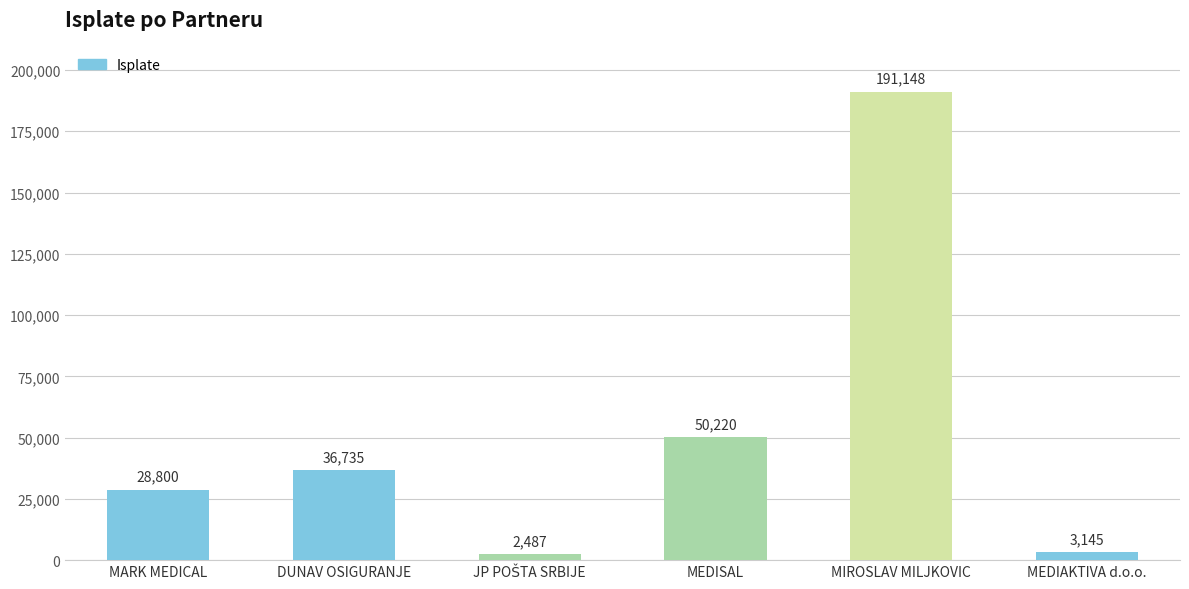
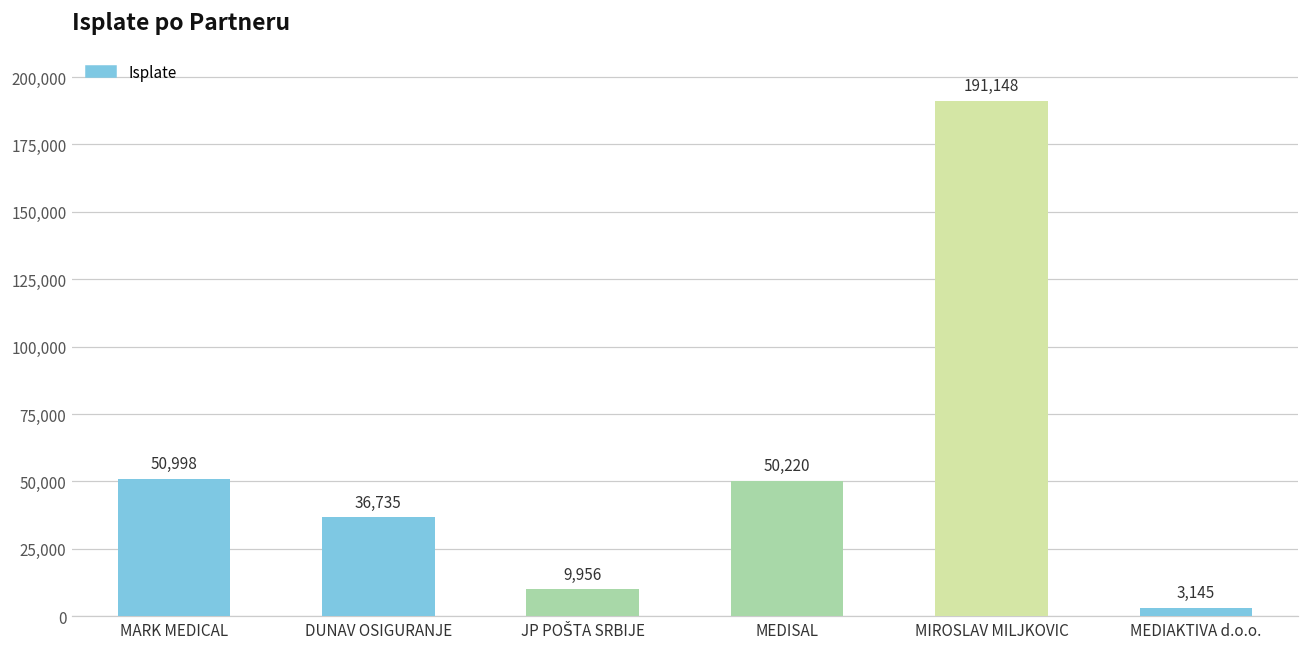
MARK MEDICAL: 28,800 -> 50,998
JP POŠTA SRBIJE: 2,487 -> 9,956
